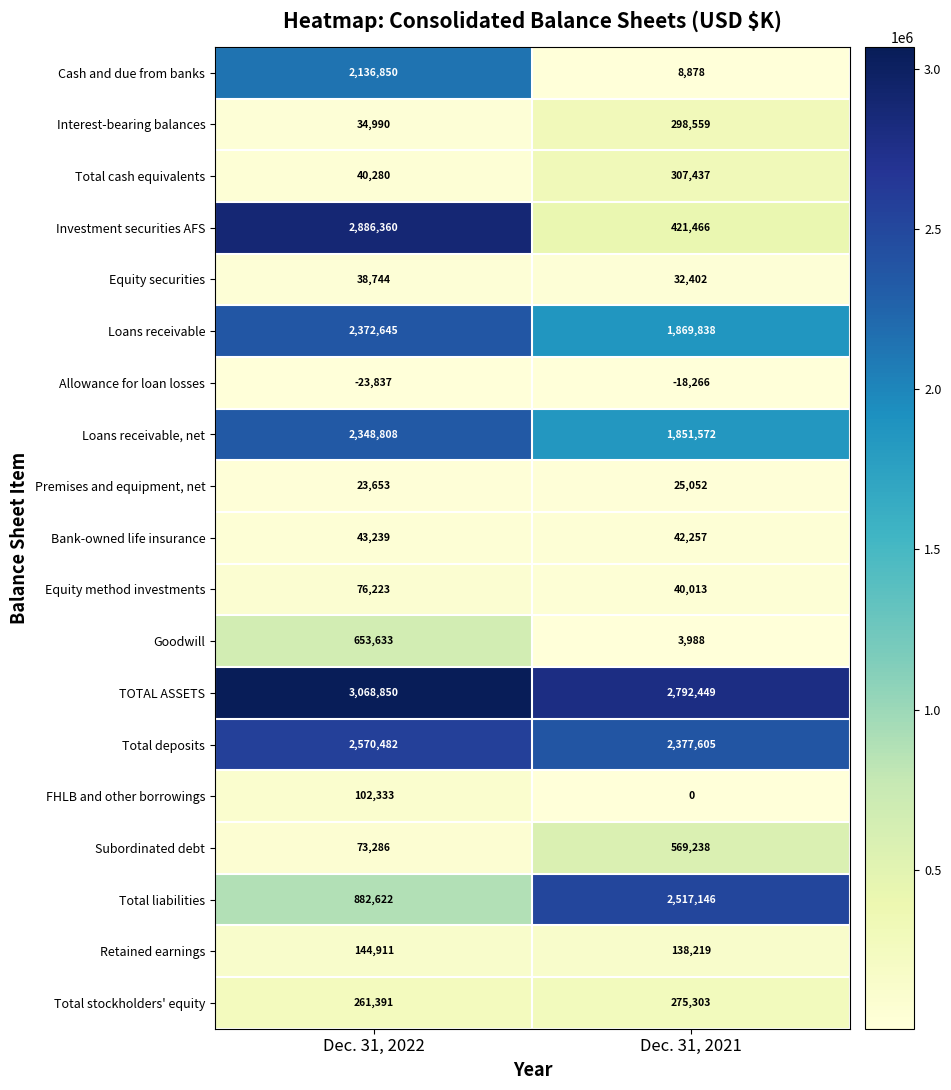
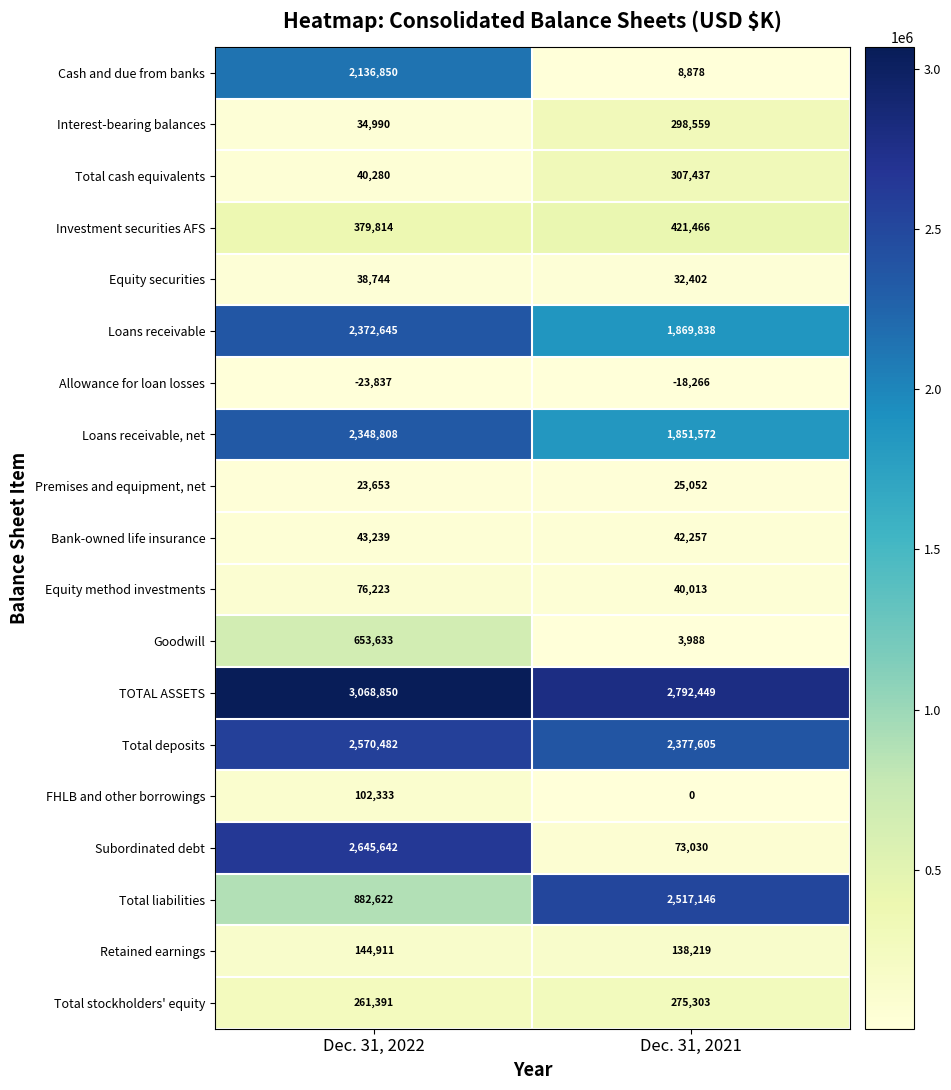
Investment securities AFS, Dec. 31, 2022: 2,886,360 -> 379,814
Subordinated debt, Dec. 31, 2022: 73,286 -> 2,645,642
Subordinated debt, Dec. 31, 2021: 569,238 -> 73,030
